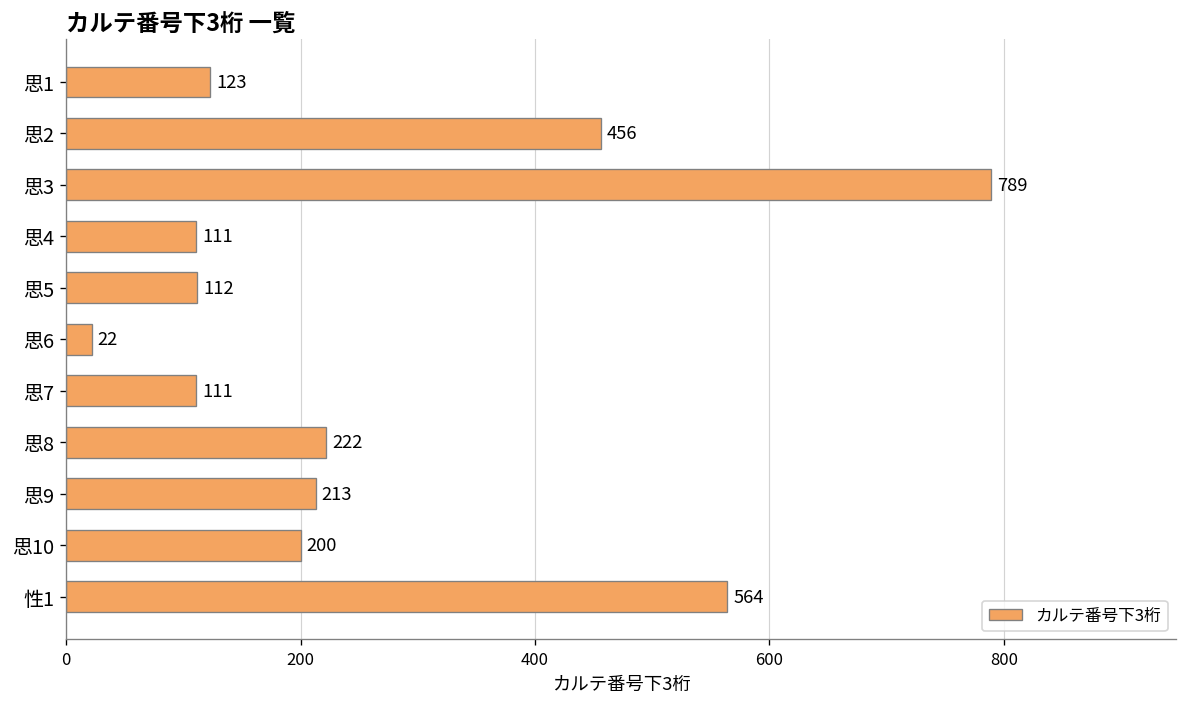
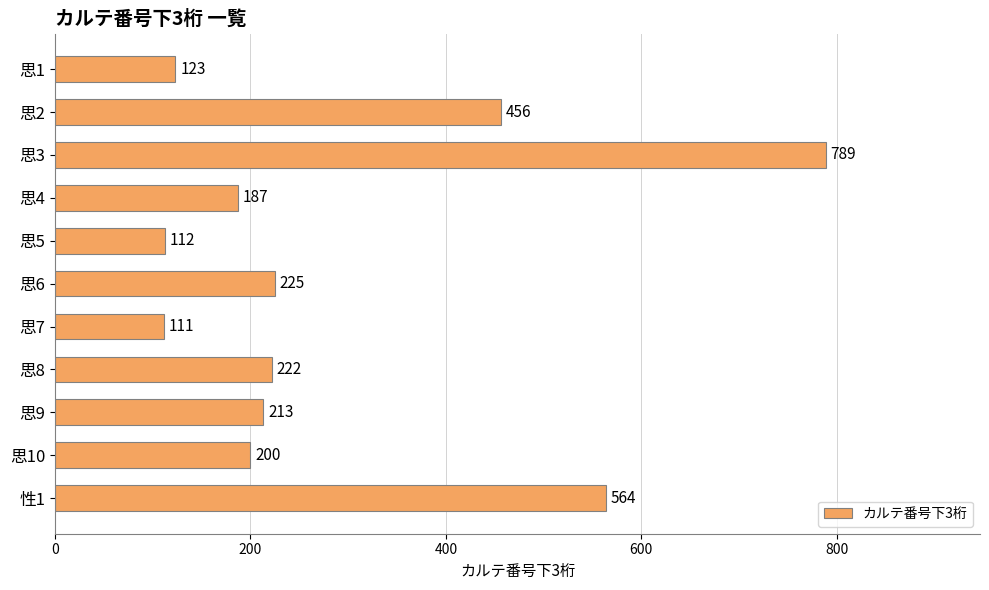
思4: 111 -> 187
思6: 22 -> 225
